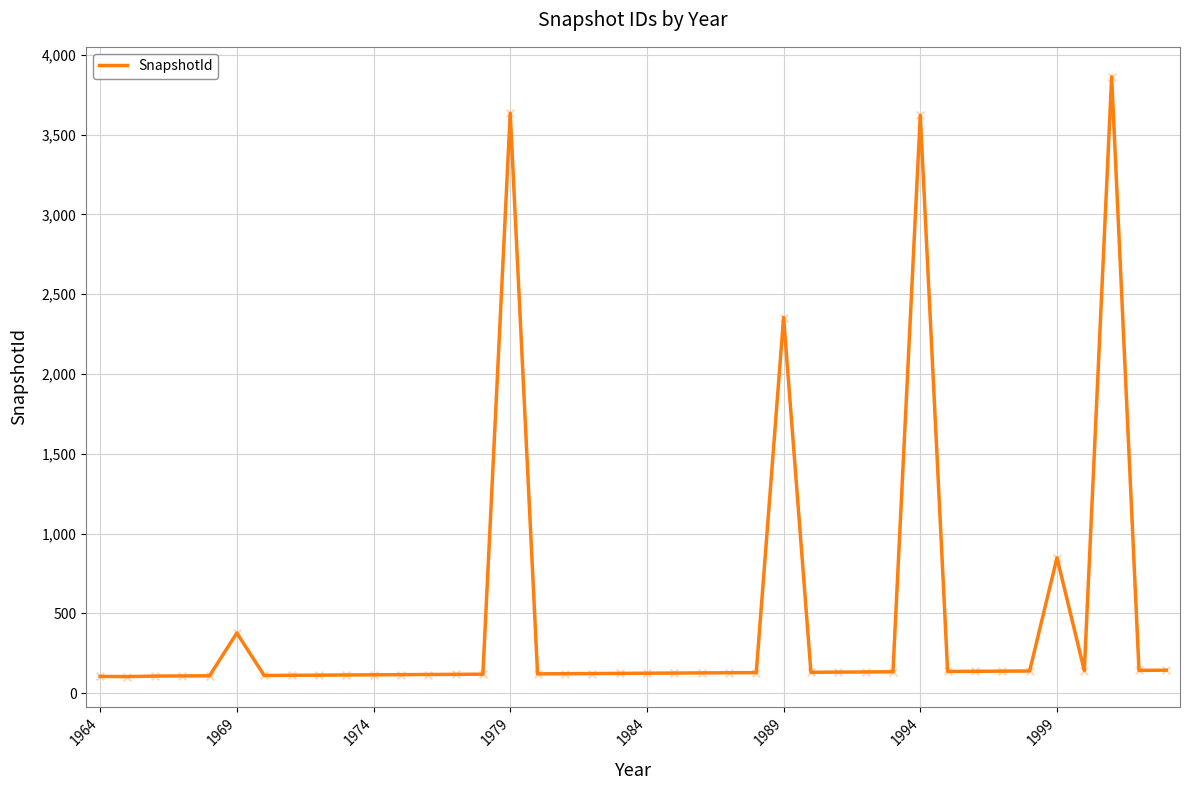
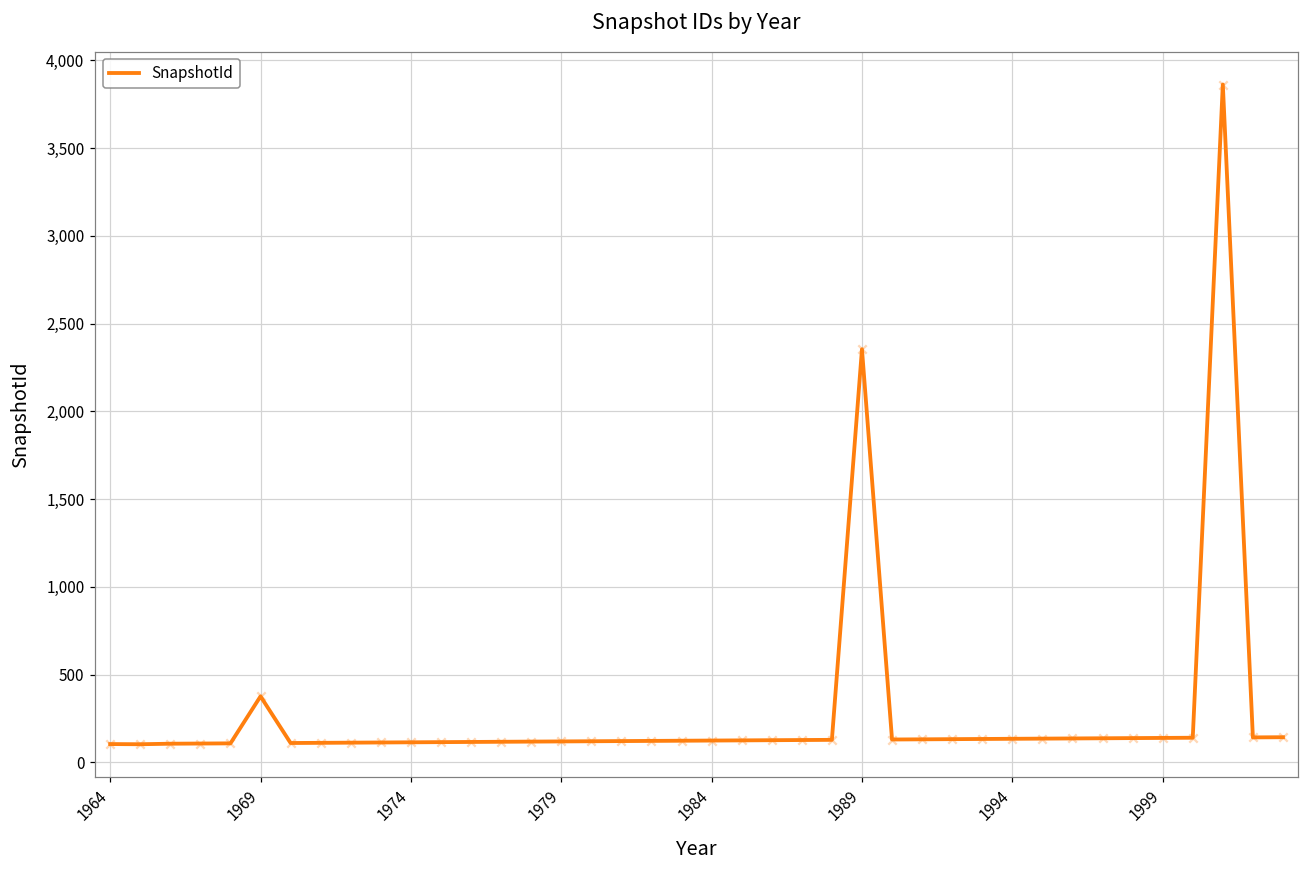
1979: 3,630 -> 120
1994: 3,620 -> 130
1999: 850 -> 140
